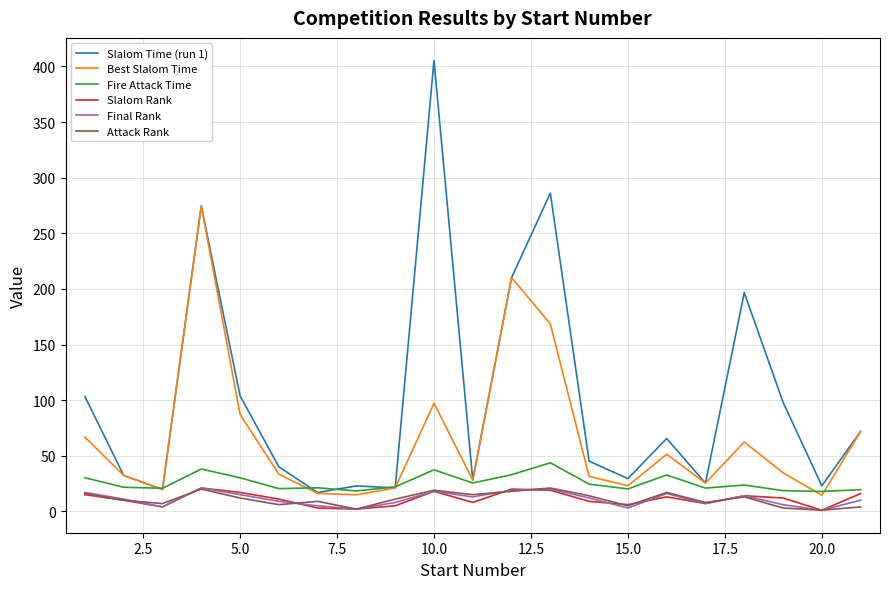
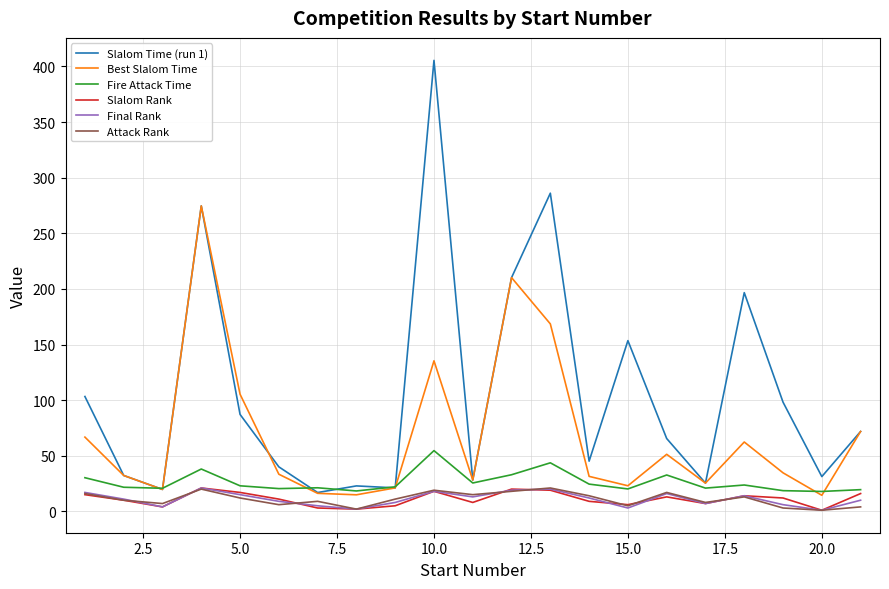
Slalom Time (run 1), 5.0: 104 -> 87
Best Slalom Time, 5.0: 87 -> 105
Fire Attack Time, 5.0: 30 -> 23
Best Slalom Time, 10.0: 97 -> 135
Fire Attack Time, 10.0: 37 -> 55
Slalom Time (run 1), 15.0: 29 -> 153
Slalom Time (run 1), 20.0: 23 -> 31
